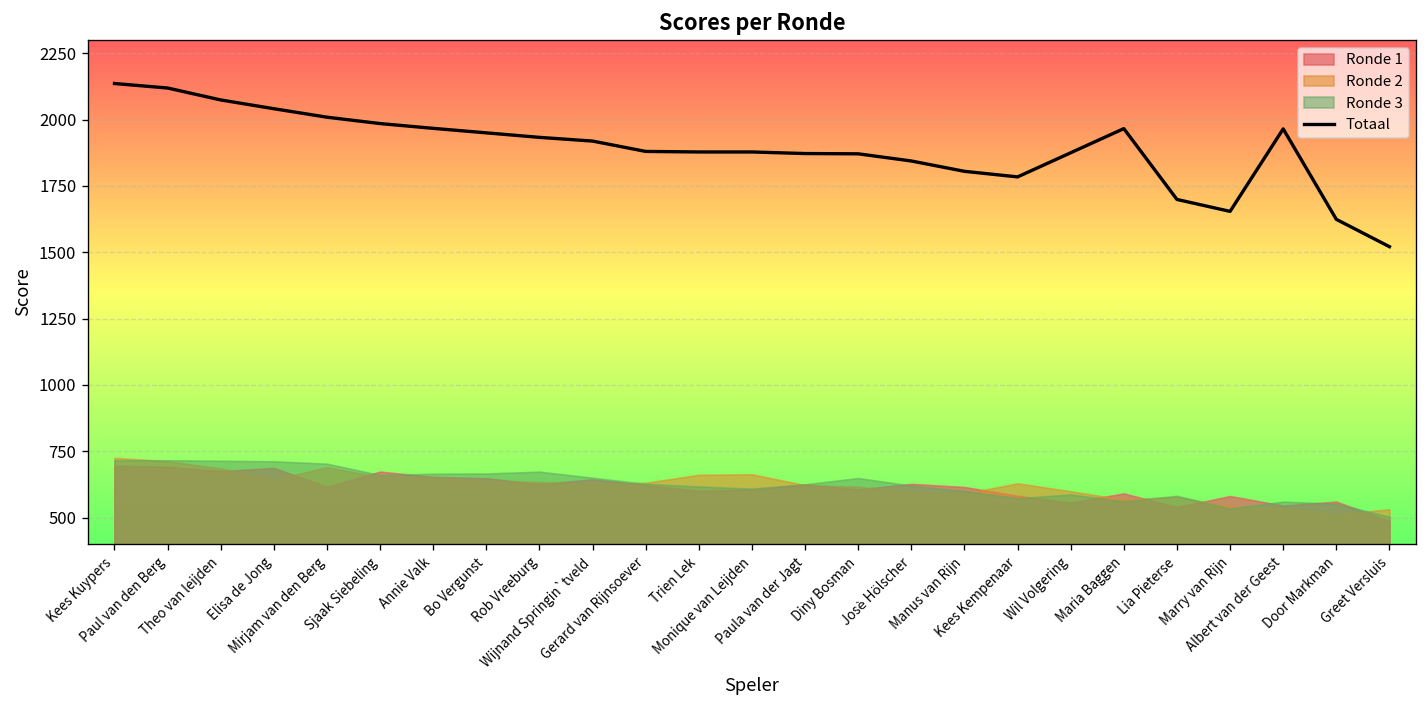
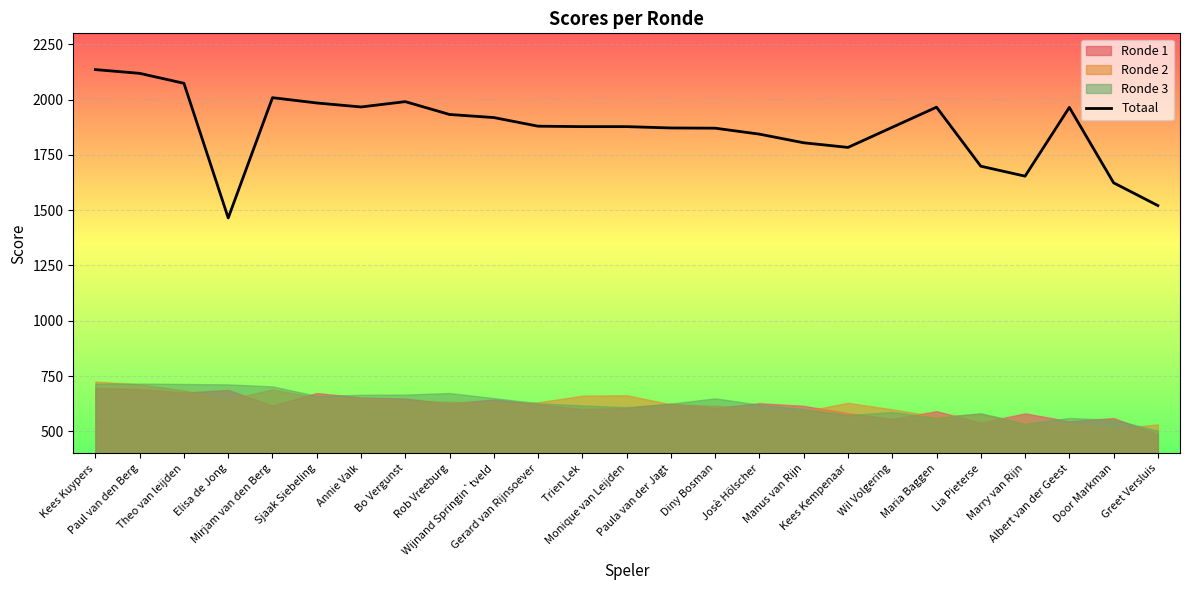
Totaal, Elisa de Jong: 2040 -> 1470
Totaal, Bo Vergunst: 1950 -> 1990
